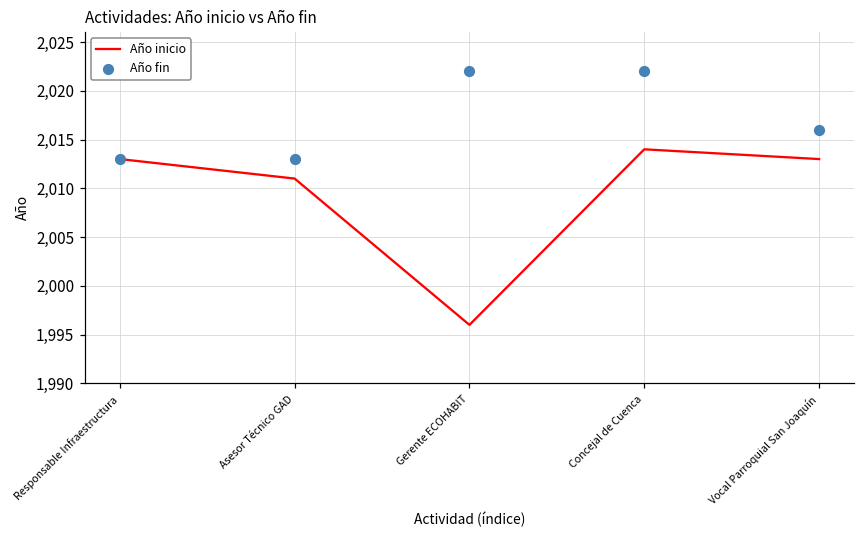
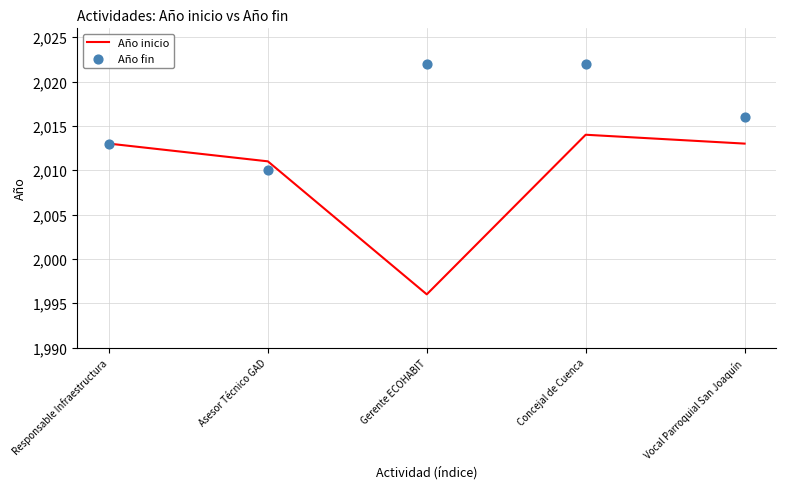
Año fin, Asesor Técnico GAD: 2,013 -> 2,010
